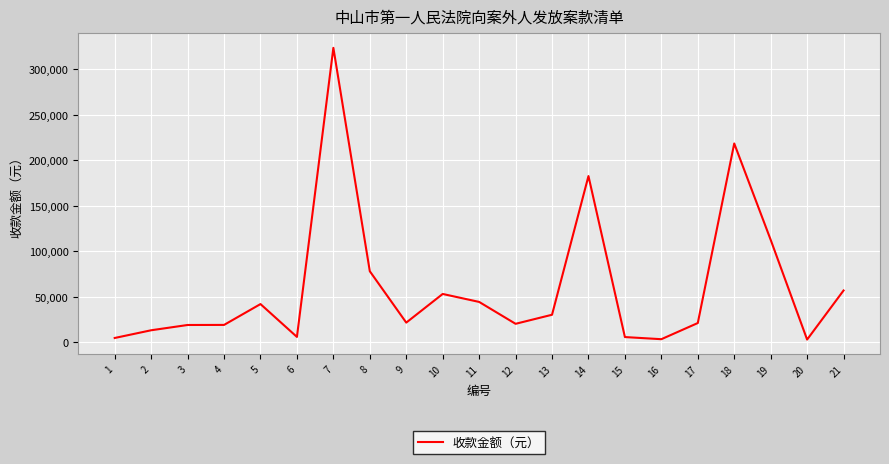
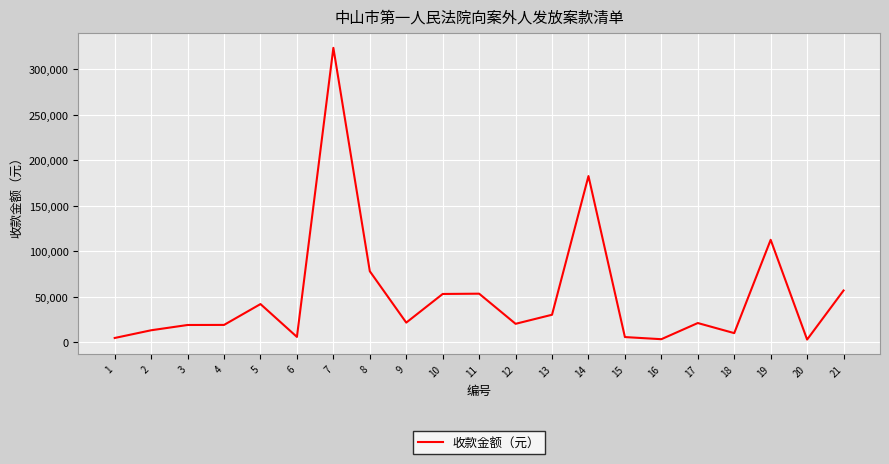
11: 40,000 -> 50,000
18: 220,000 -> 10,000
